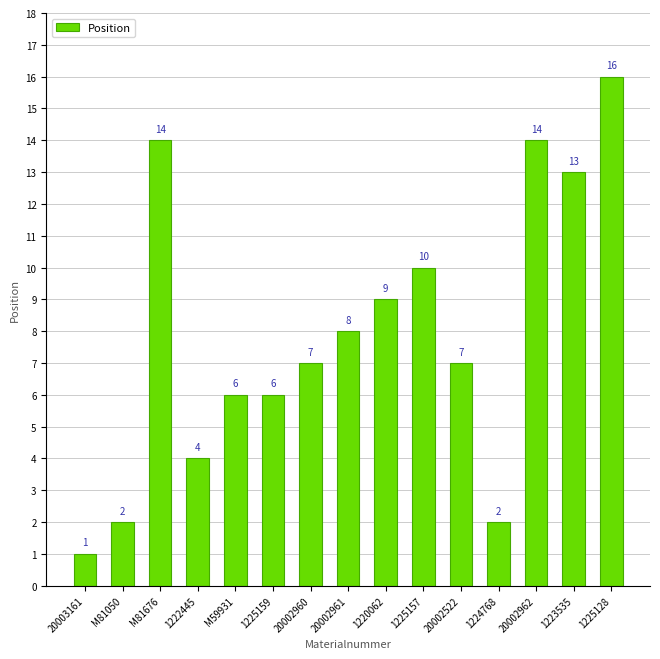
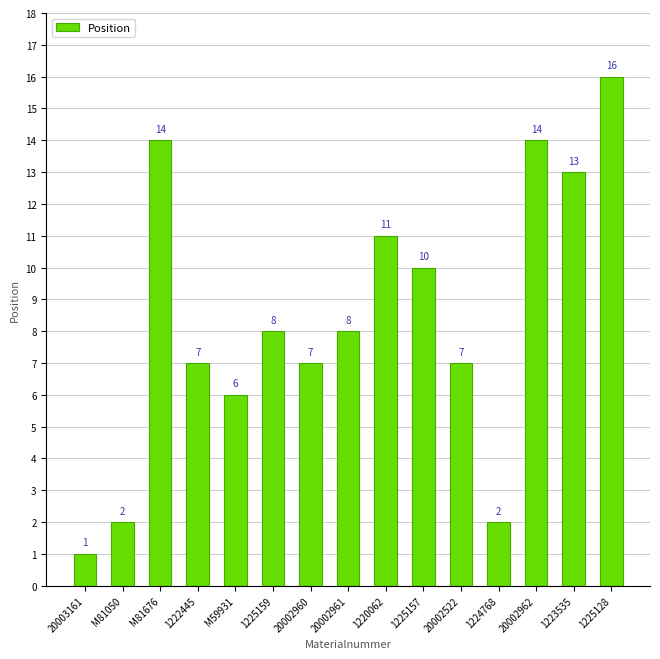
1222445: 4 -> 7
1225159: 6 -> 8
1220062: 9 -> 11
